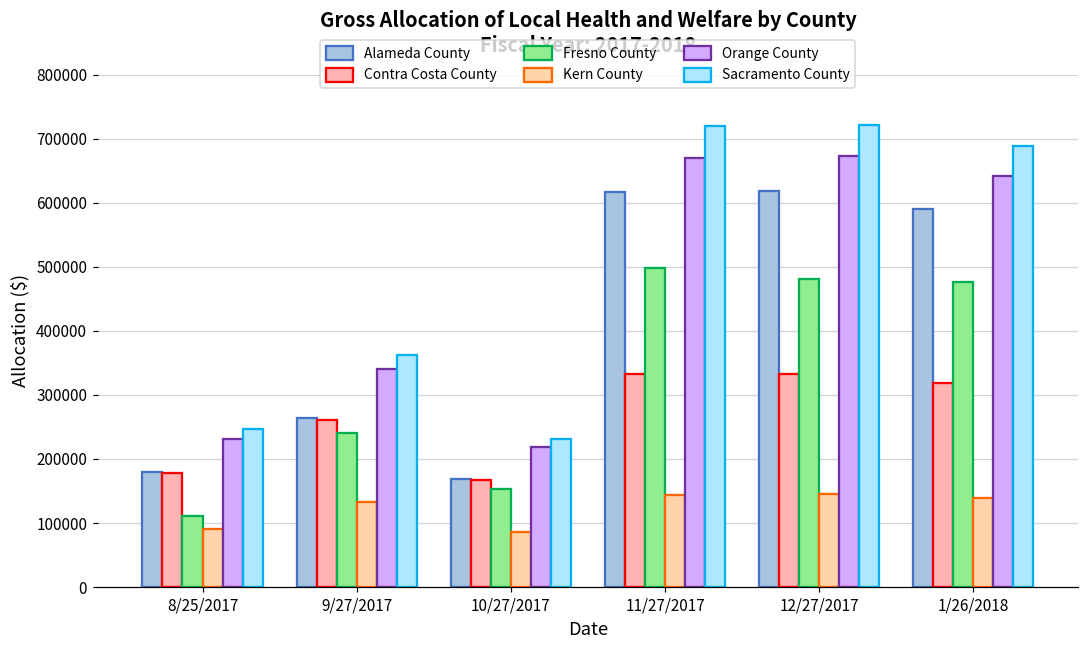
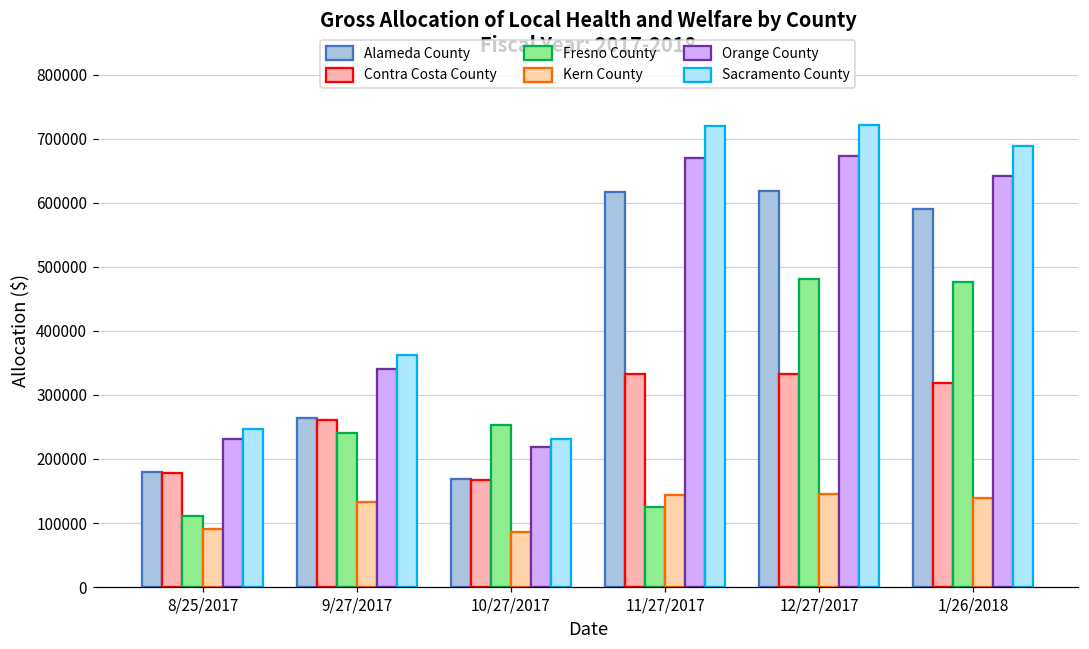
Fresno County, 10/27/2017: 150000 -> 250000
Fresno County, 11/27/2017: 500000 -> 130000
